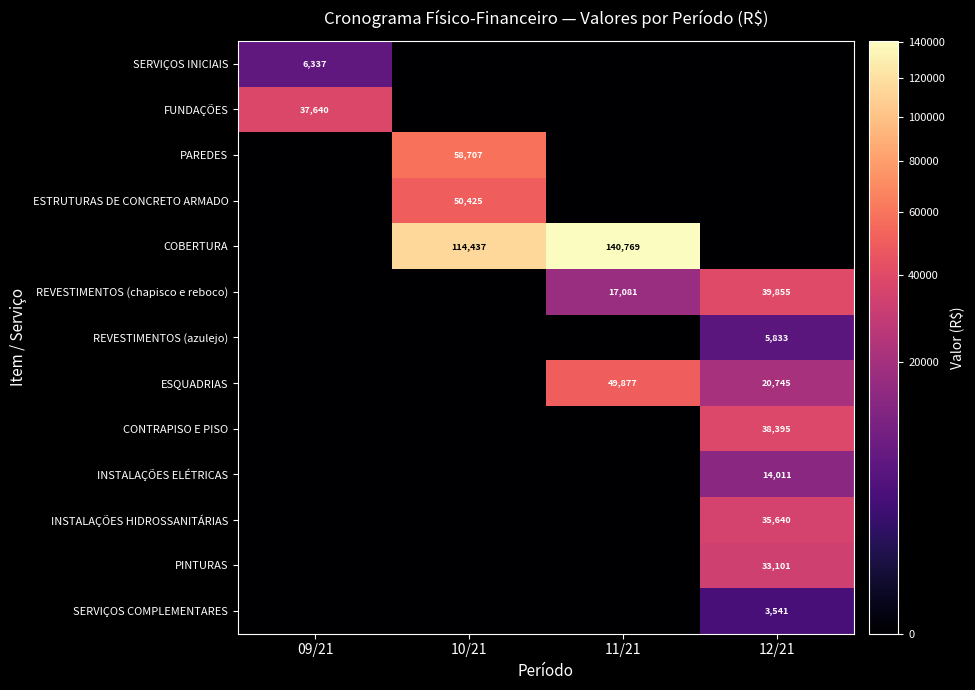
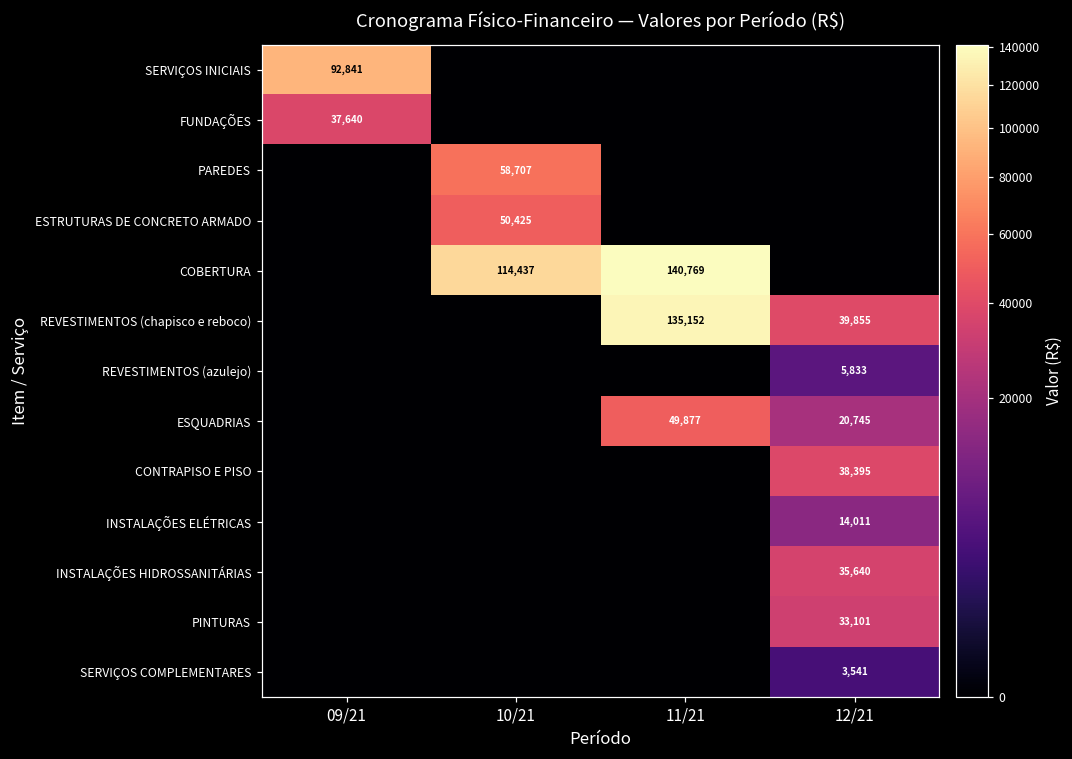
SERVIÇOS INICIAIS, 09/21: 6,337 -> 92,841
REVESTIMENTOS (chapisco e reboco), 11/21: 17,081 -> 135,152
